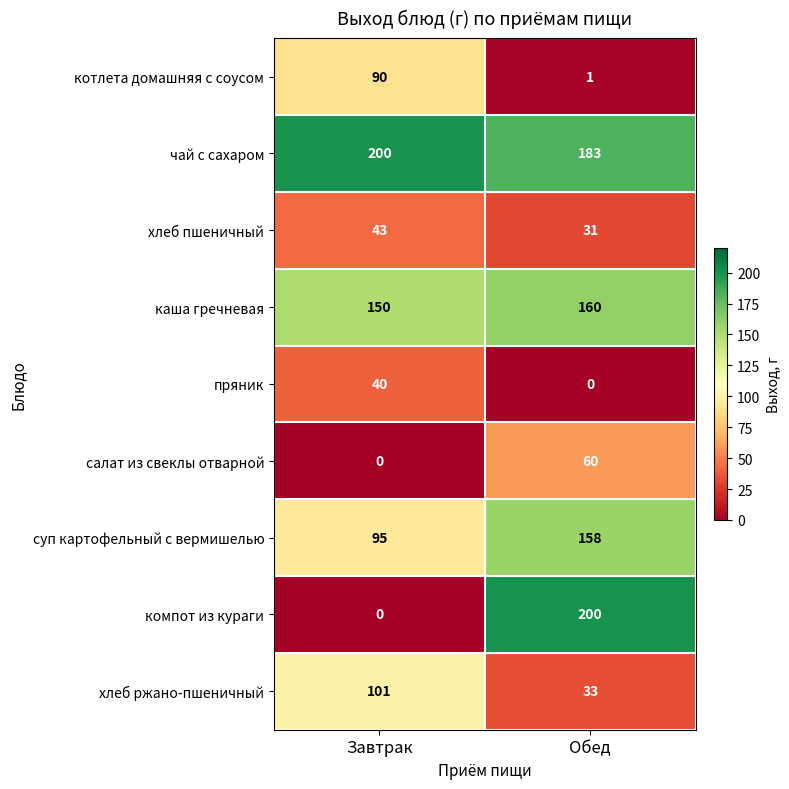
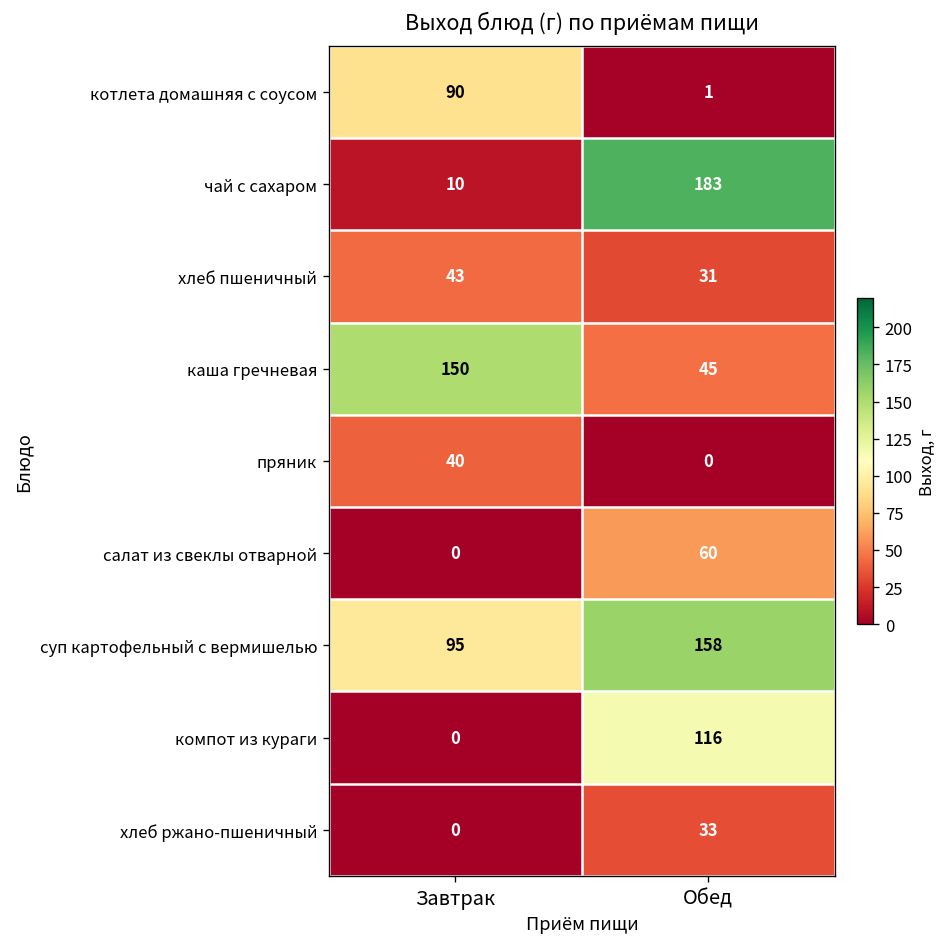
чай с сахаром, Завтрак: 200 -> 10
каша гречневая, Обед: 160 -> 45
компот из кураги, Обед: 200 -> 116
хлеб ржано-пшеничный, Завтрак: 101 -> 0
